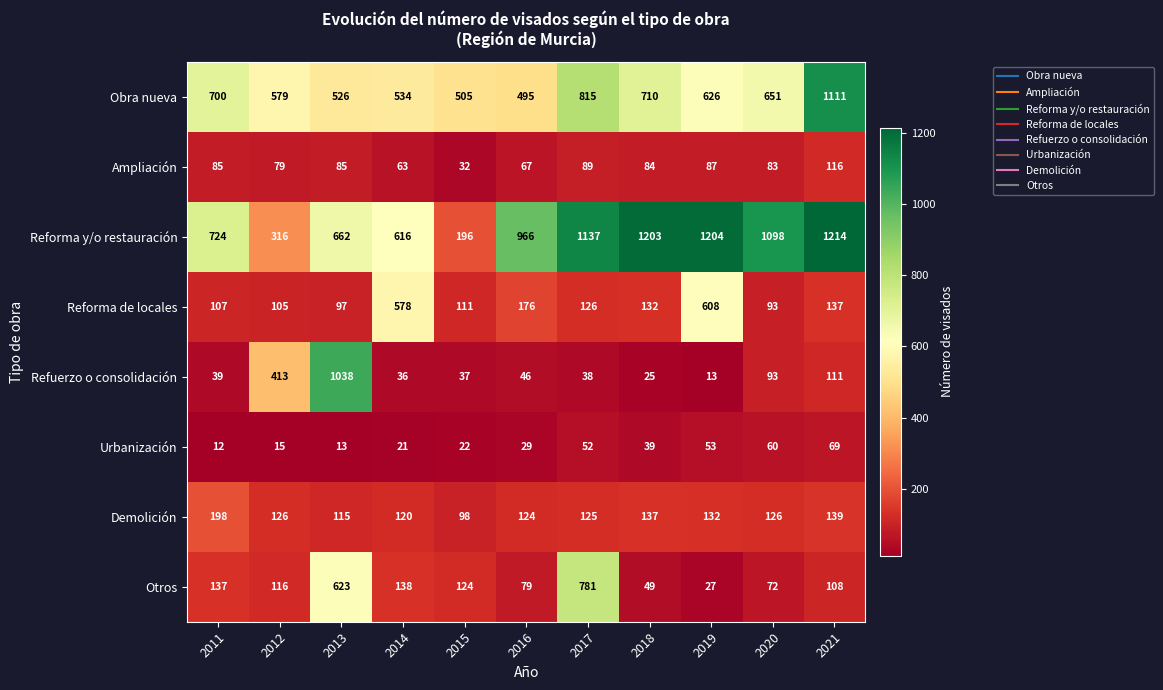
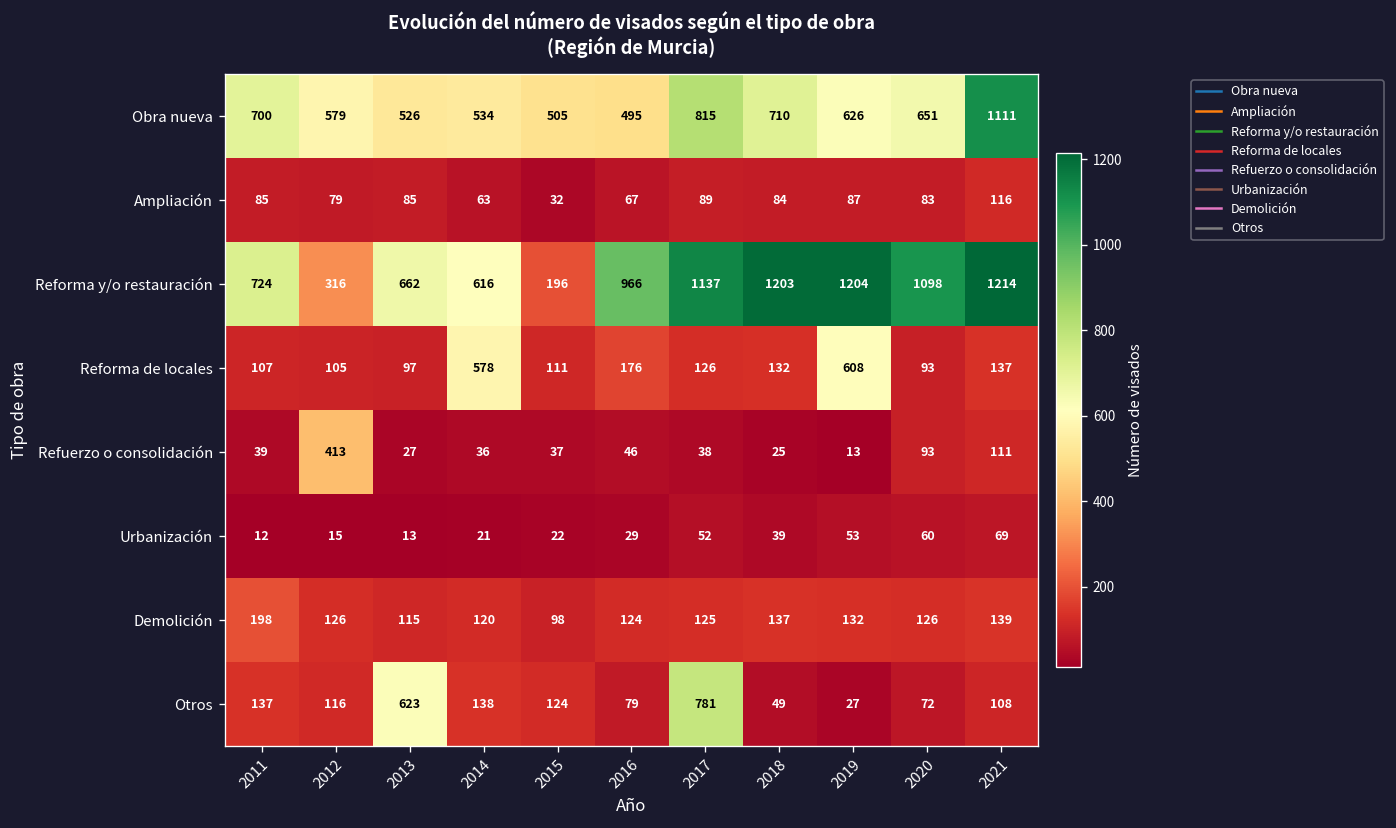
Refuerzo o consolidación, 2013: 1038 -> 27
